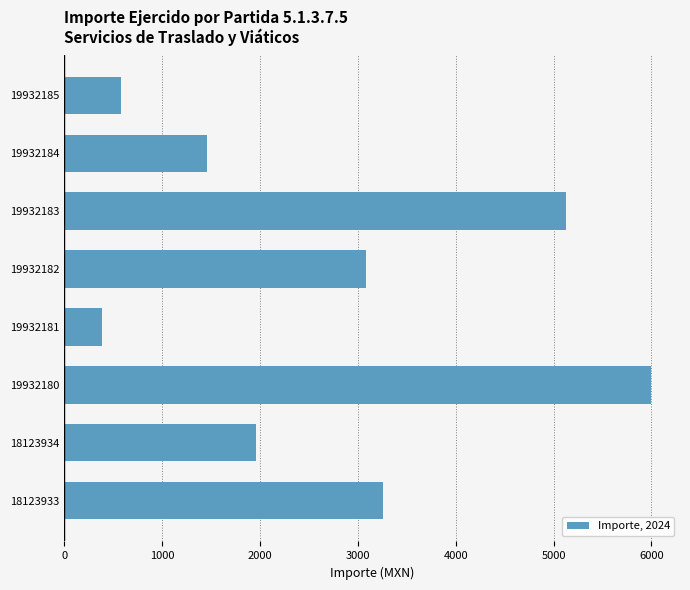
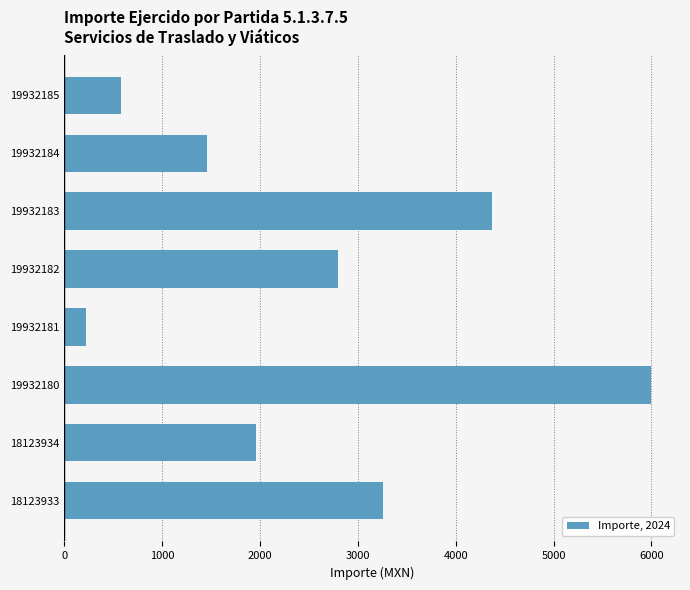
19932183: 5100 -> 4400
19932182: 3100 -> 2800
19932181: 400 -> 200
